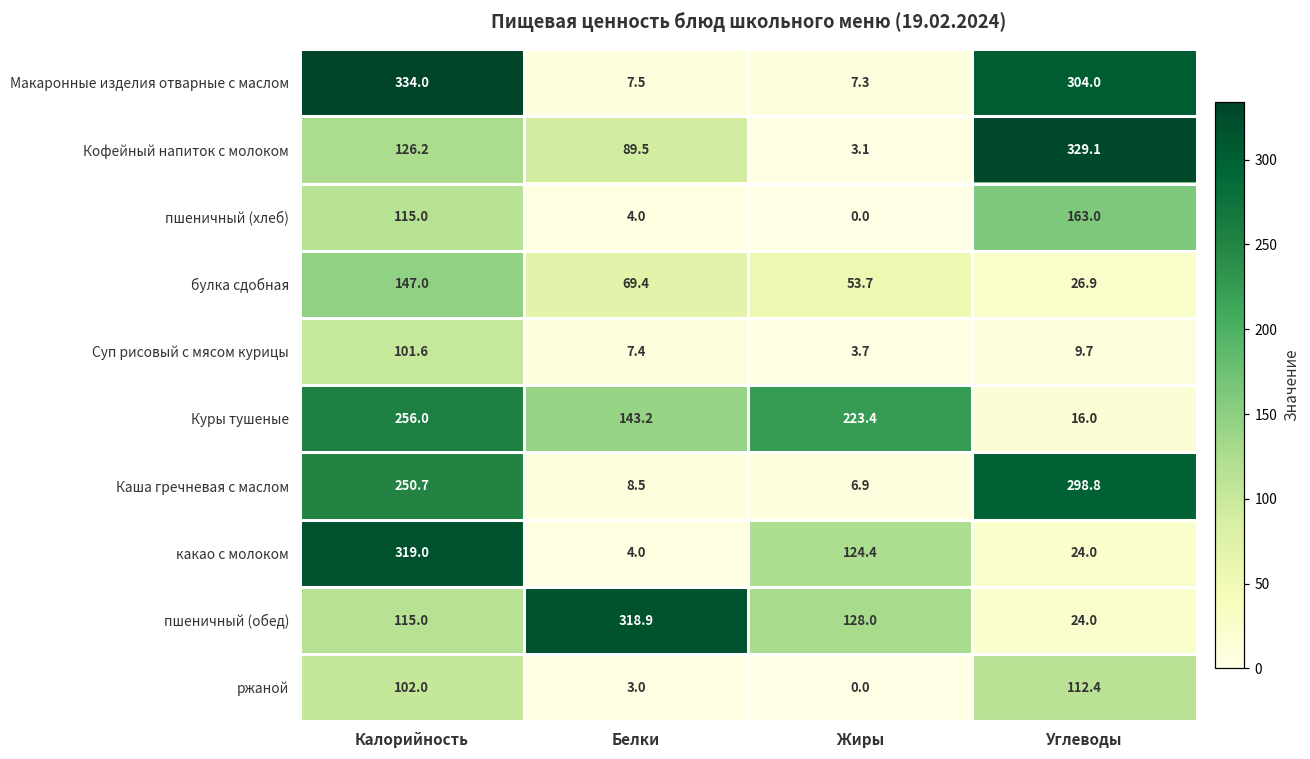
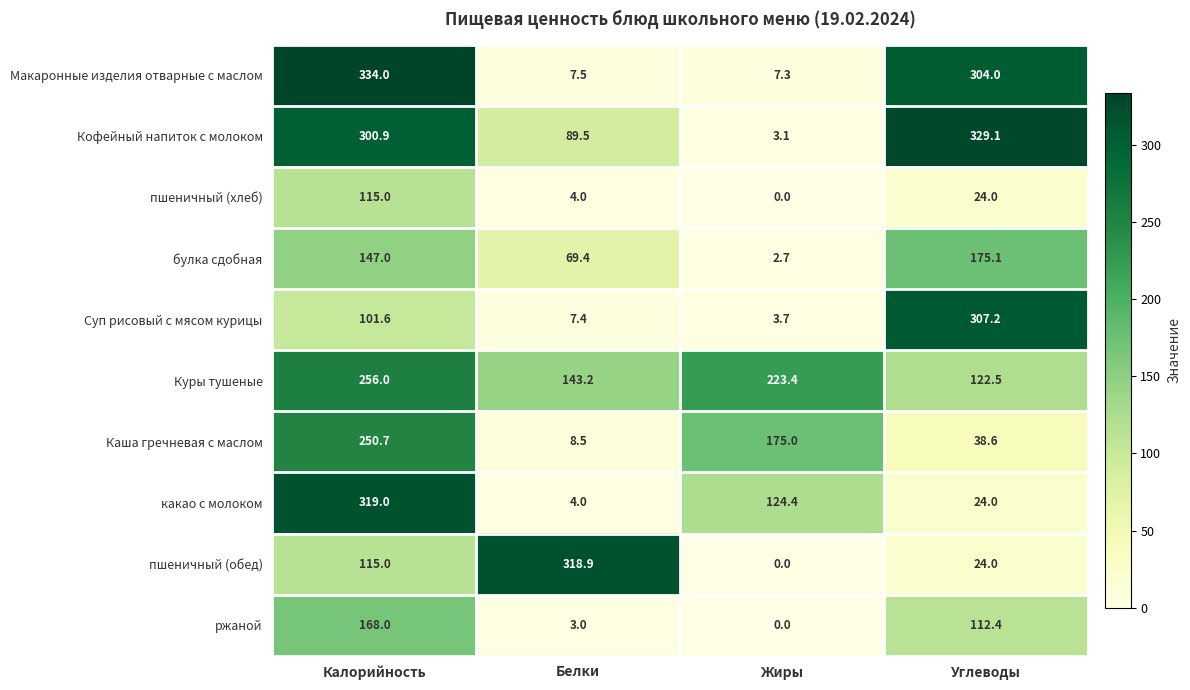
Кофейный напиток с молоком, Калорийность: 126.2 -> 300.9
пшеничный (хлеб), Углеводы: 163.0 -> 24.0
булка сдобная, Жиры: 53.7 -> 2.7
булка сдобная, Углеводы: 26.9 -> 175.1
Суп рисовый с мясом курицы, Углеводы: 9.7 -> 307.2
Куры тушеные, Углеводы: 16.0 -> 122.5
Каша гречневая с маслом, Жиры: 6.9 -> 175.0
Каша гречневая с маслом, Углеводы: 298.8 -> 38.6
пшеничный (обед), Жиры: 128.0 -> 0.0
ржаной, Калорийность: 102.0 -> 168.0
